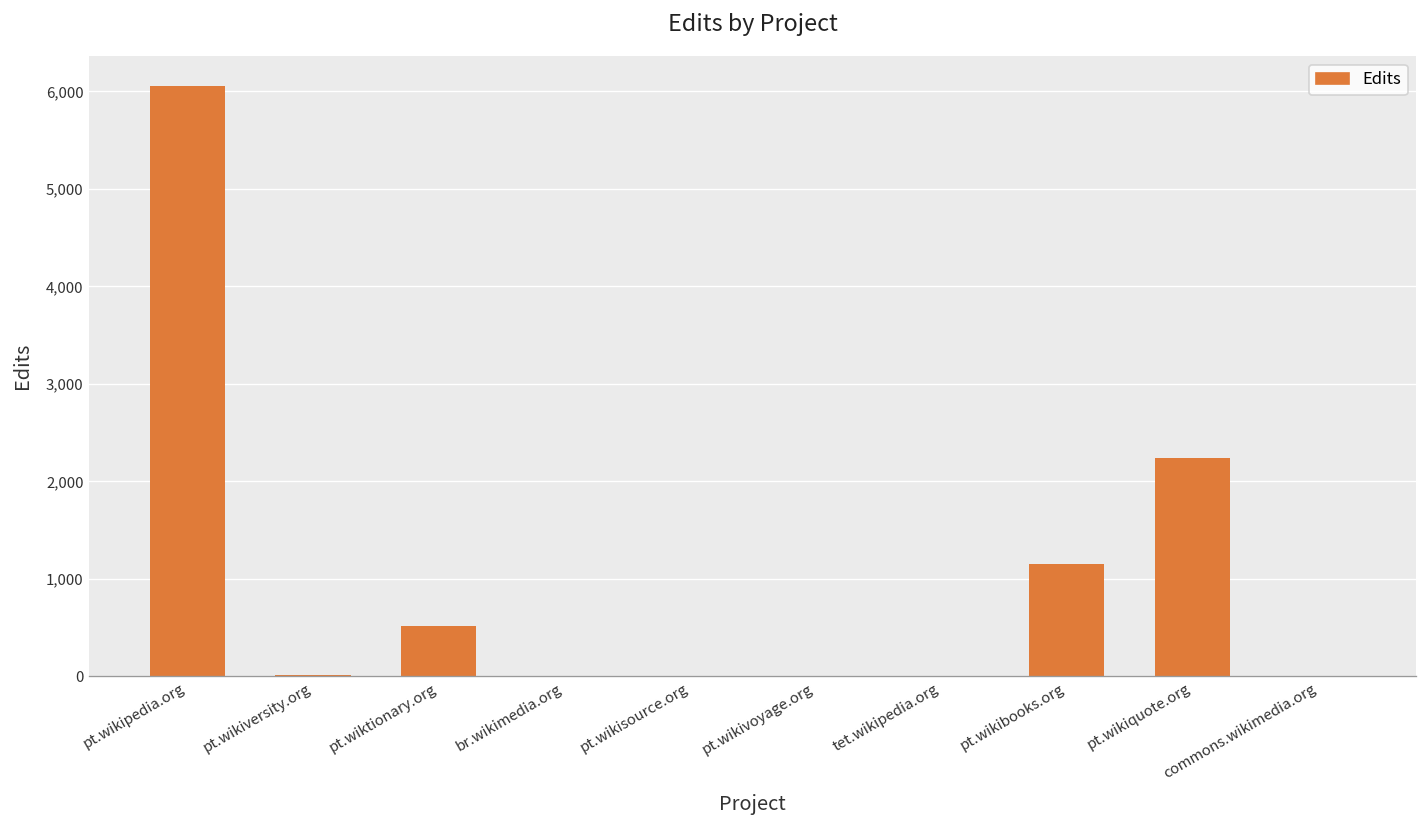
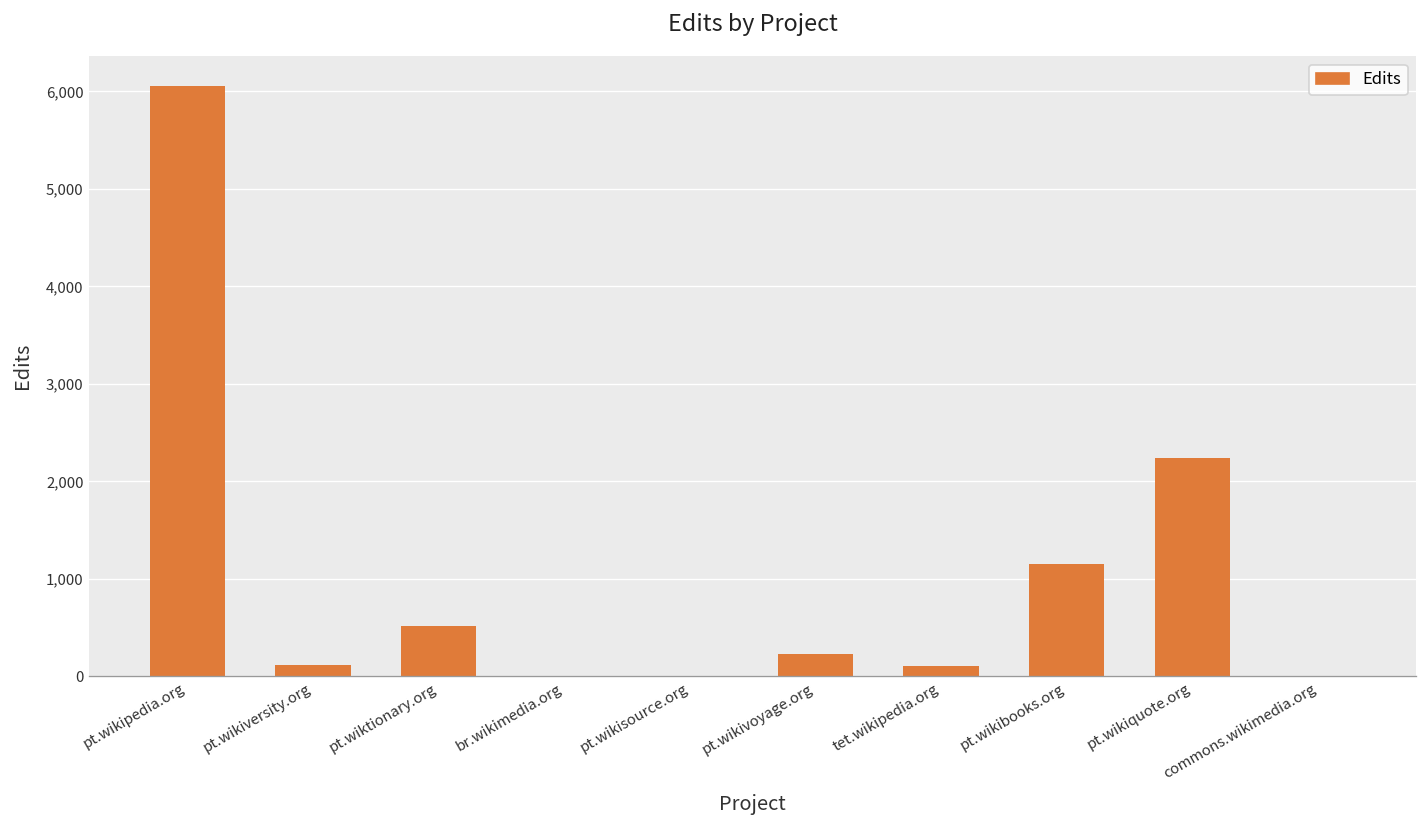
pt.wikiversity.org: 0 -> 100
pt.wikivoyage.org: 0 -> 200
tet.wikipedia.org: 0 -> 100
